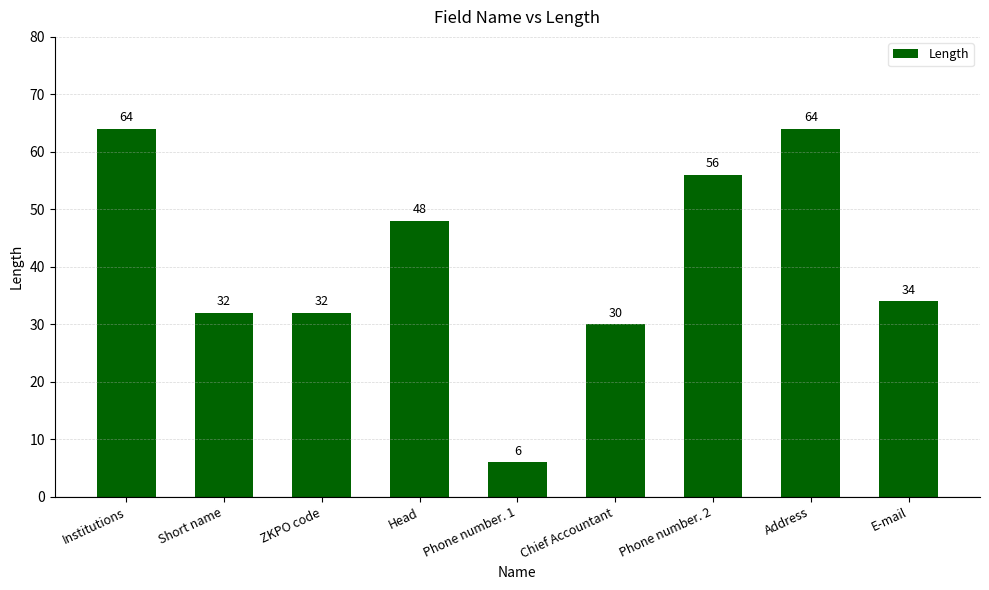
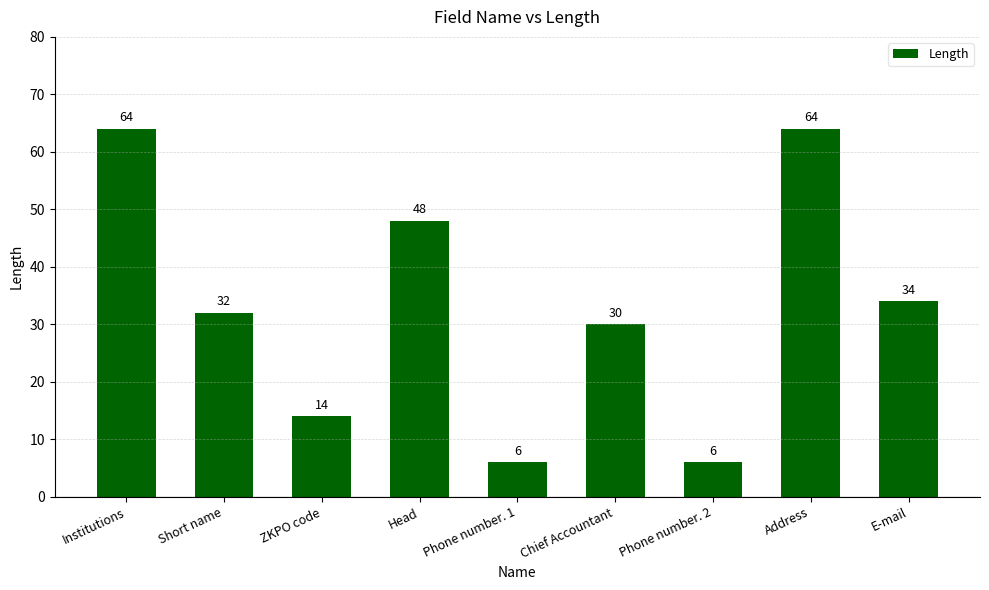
ZKPO code: 32 -> 14
Phone number. 2: 56 -> 6
